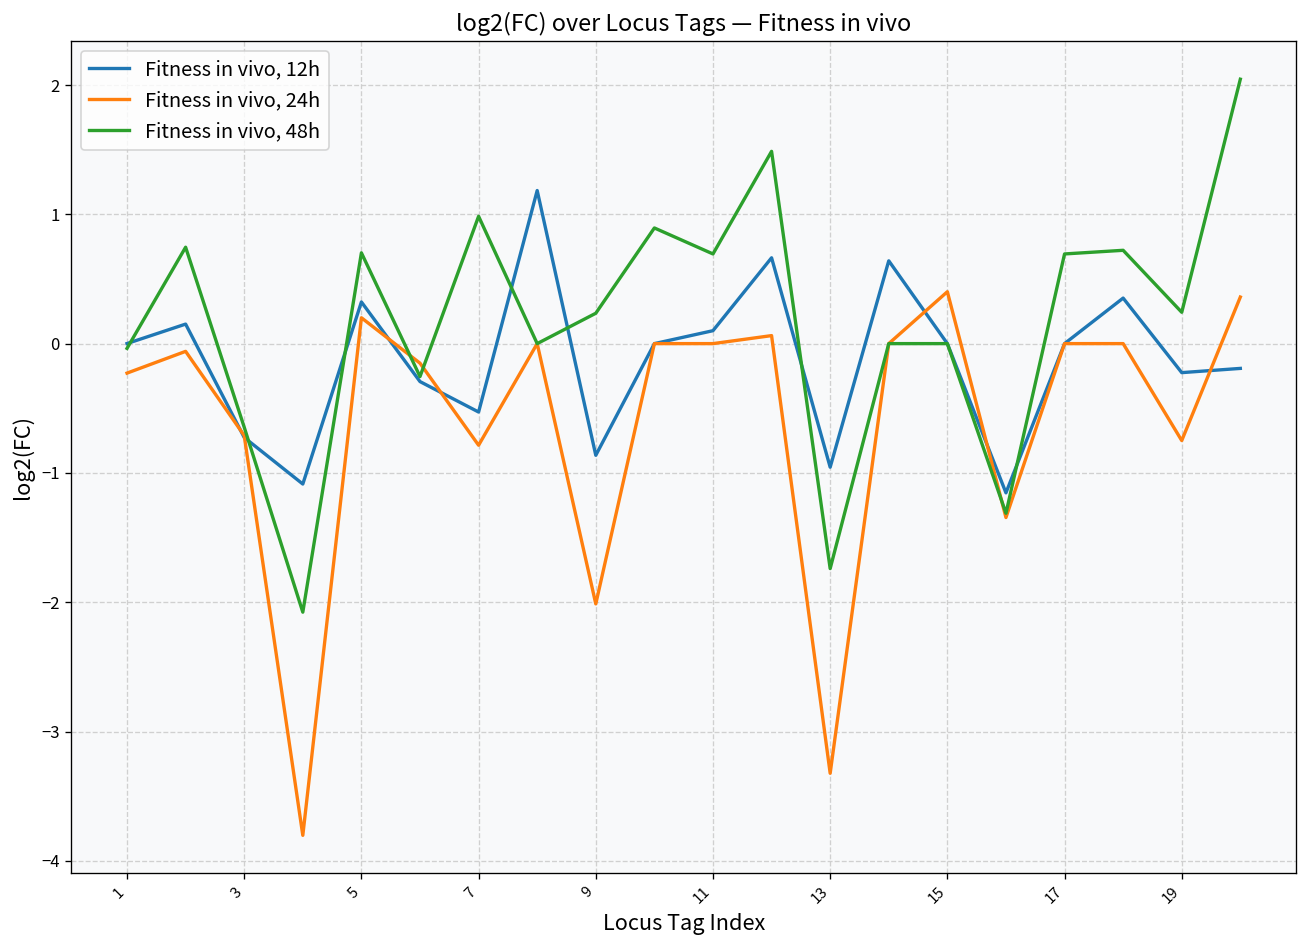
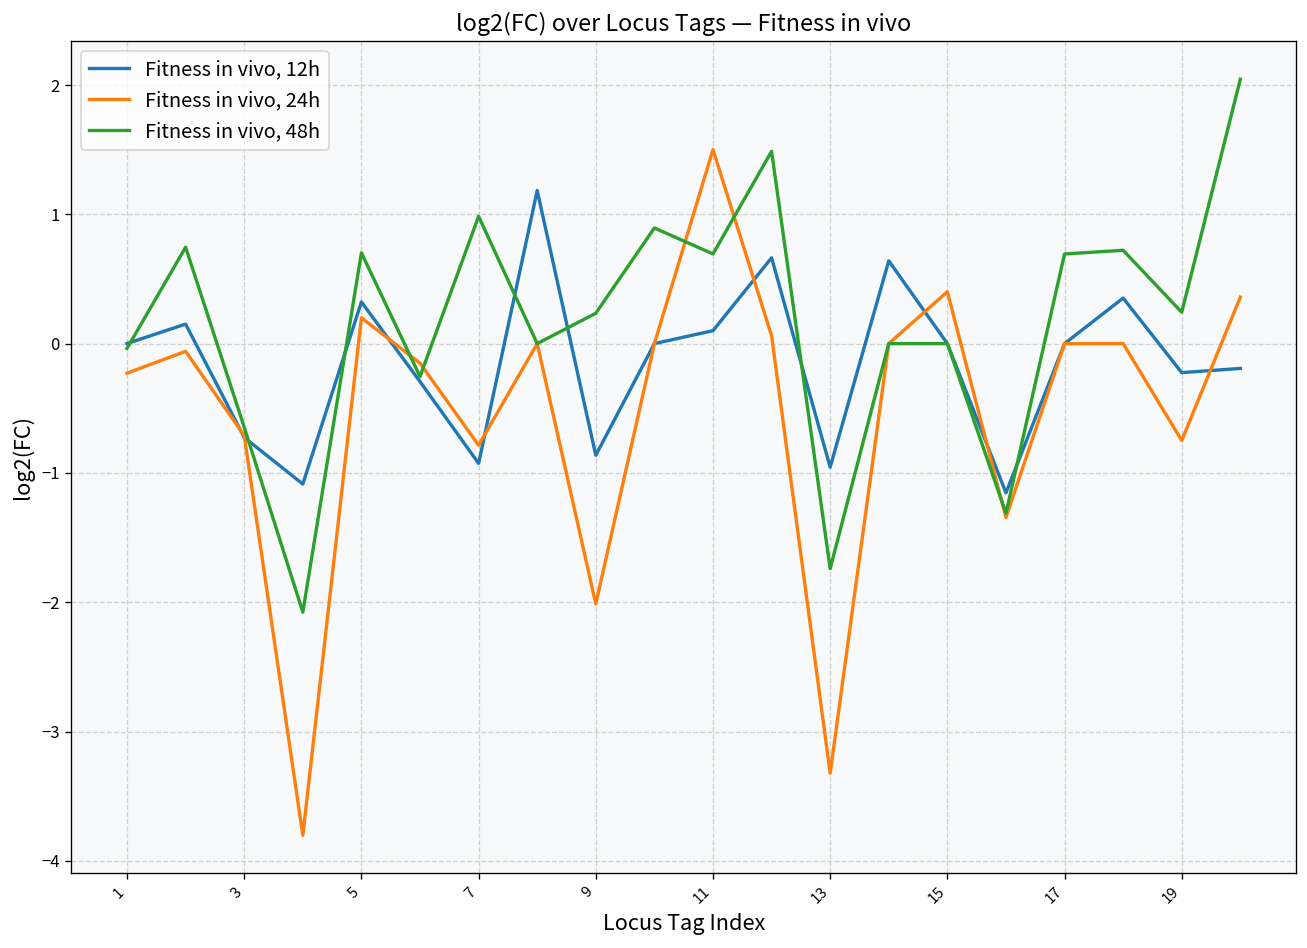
Fitness in vivo, 12h, 7: -0.53 -> -0.93
Fitness in vivo, 24h, 11: 0.0 -> 1.5
